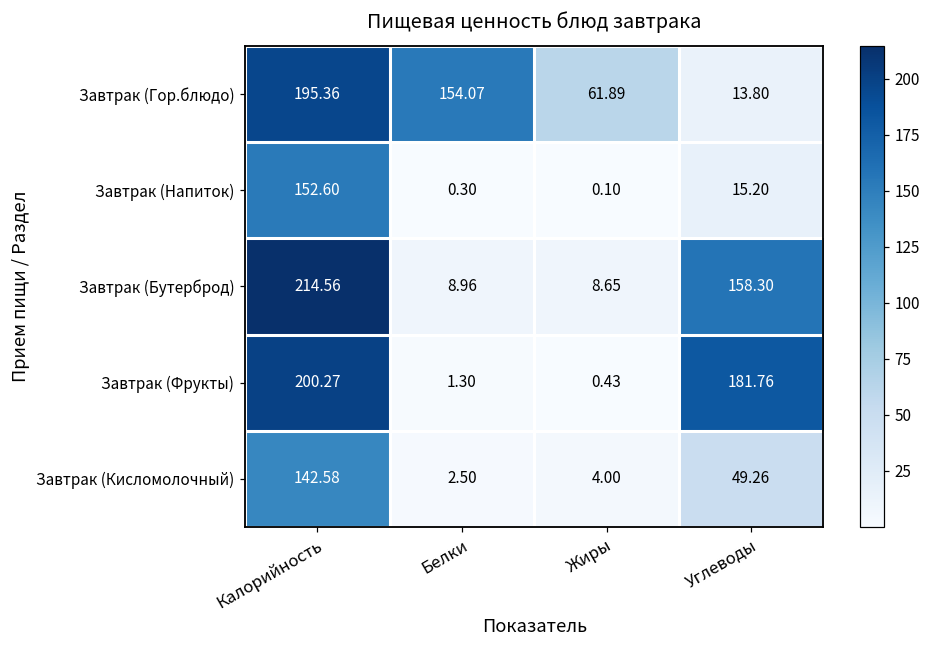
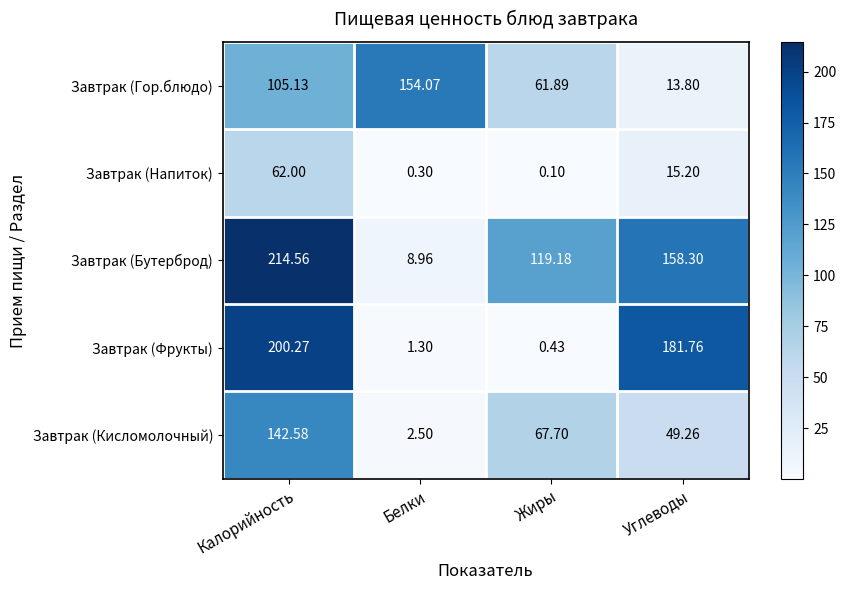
Завтрак (Гор.блюдо), Калорийность: 195.36 -> 105.13
Завтрак (Напиток), Калорийность: 152.60 -> 62.00
Завтрак (Бутерброд), Жиры: 8.65 -> 119.18
Завтрак (Кисломолочный), Жиры: 4.00 -> 67.70
